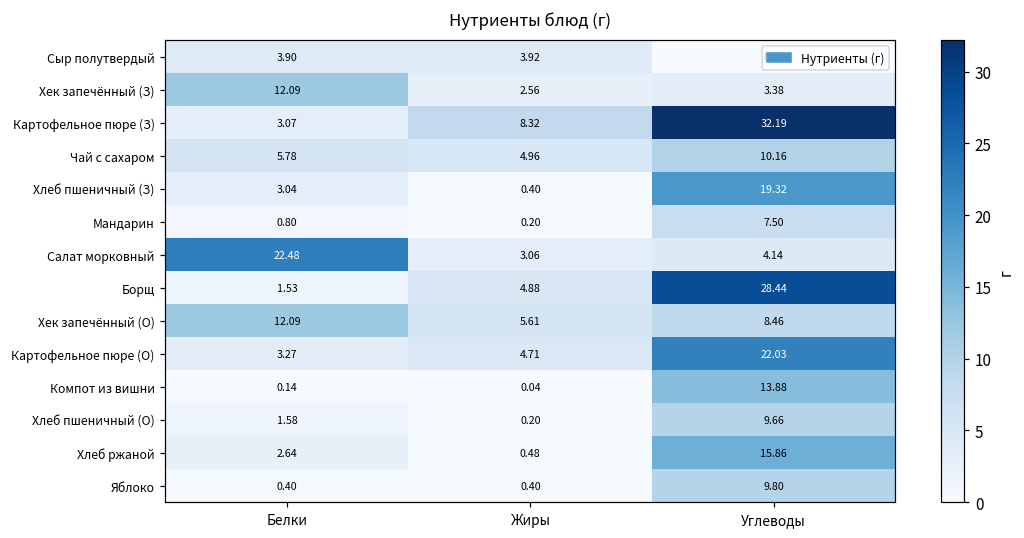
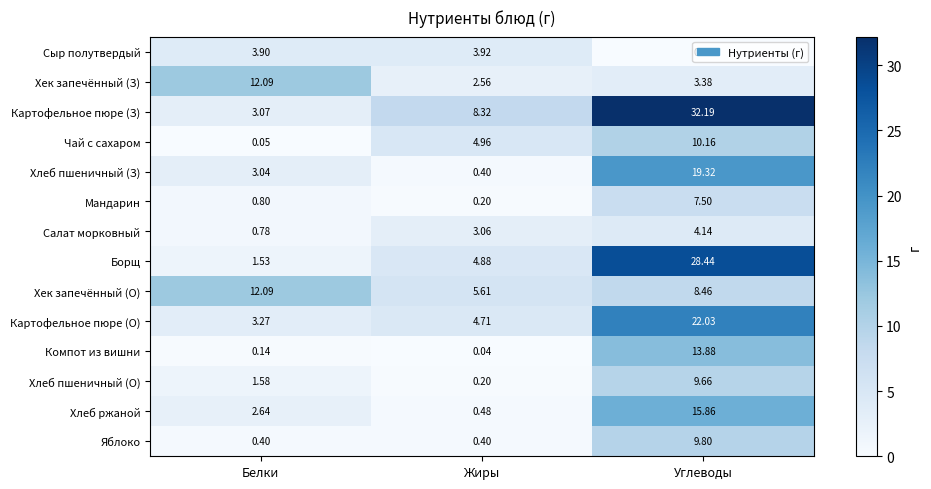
Чай с сахаром, Белки: 5.78 -> 0.05
Салат морковный, Белки: 22.48 -> 0.78
